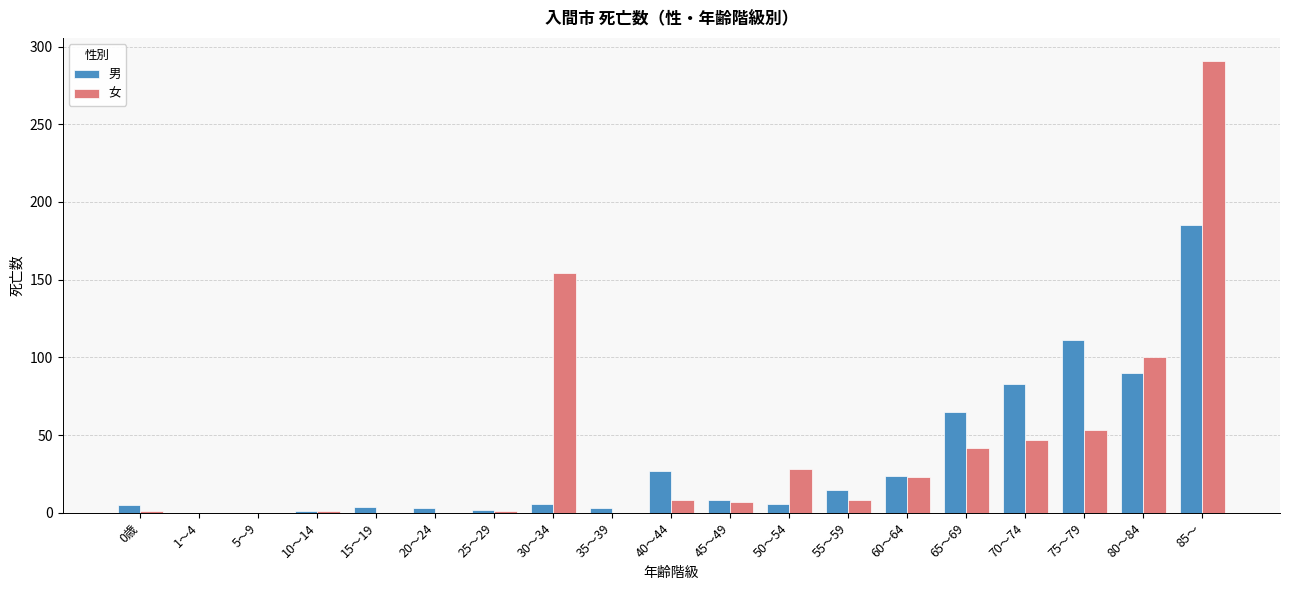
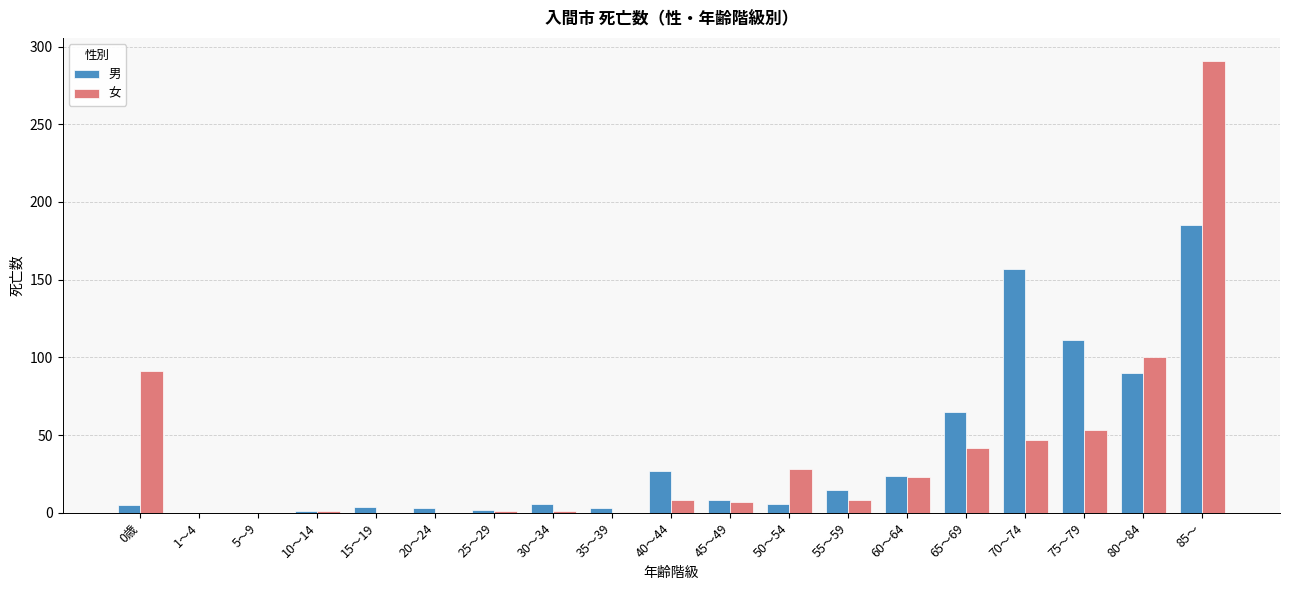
女, 0歳: 1 -> 91
女, 30～34: 154 -> 1
男, 70～74: 83 -> 157
